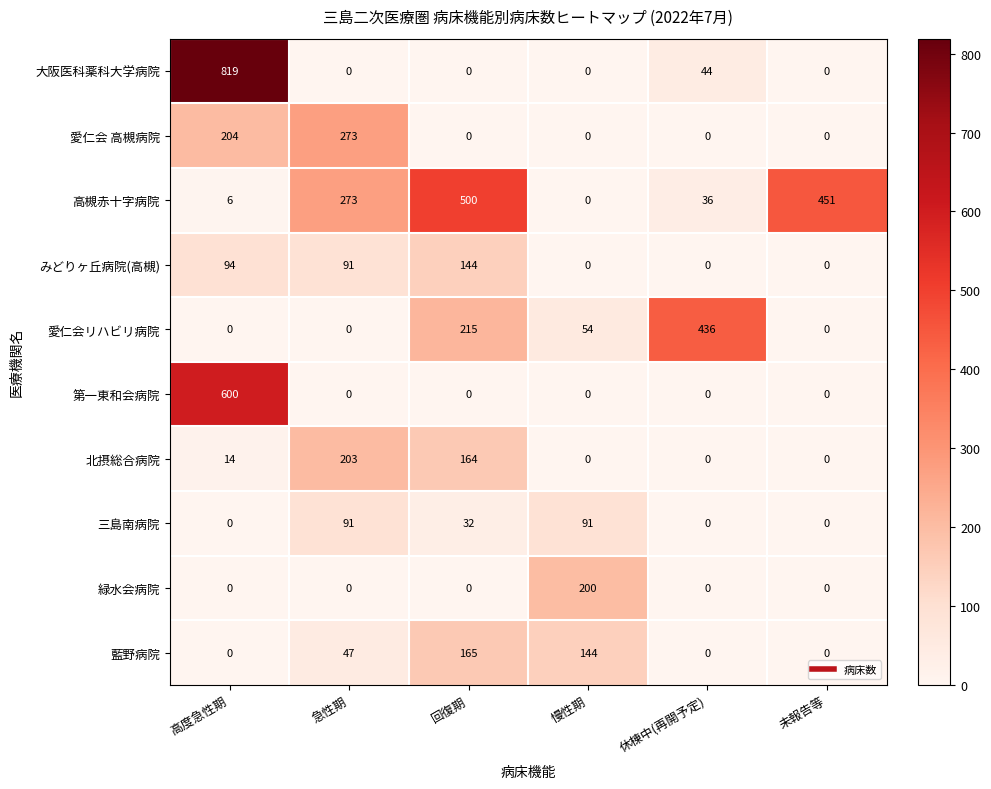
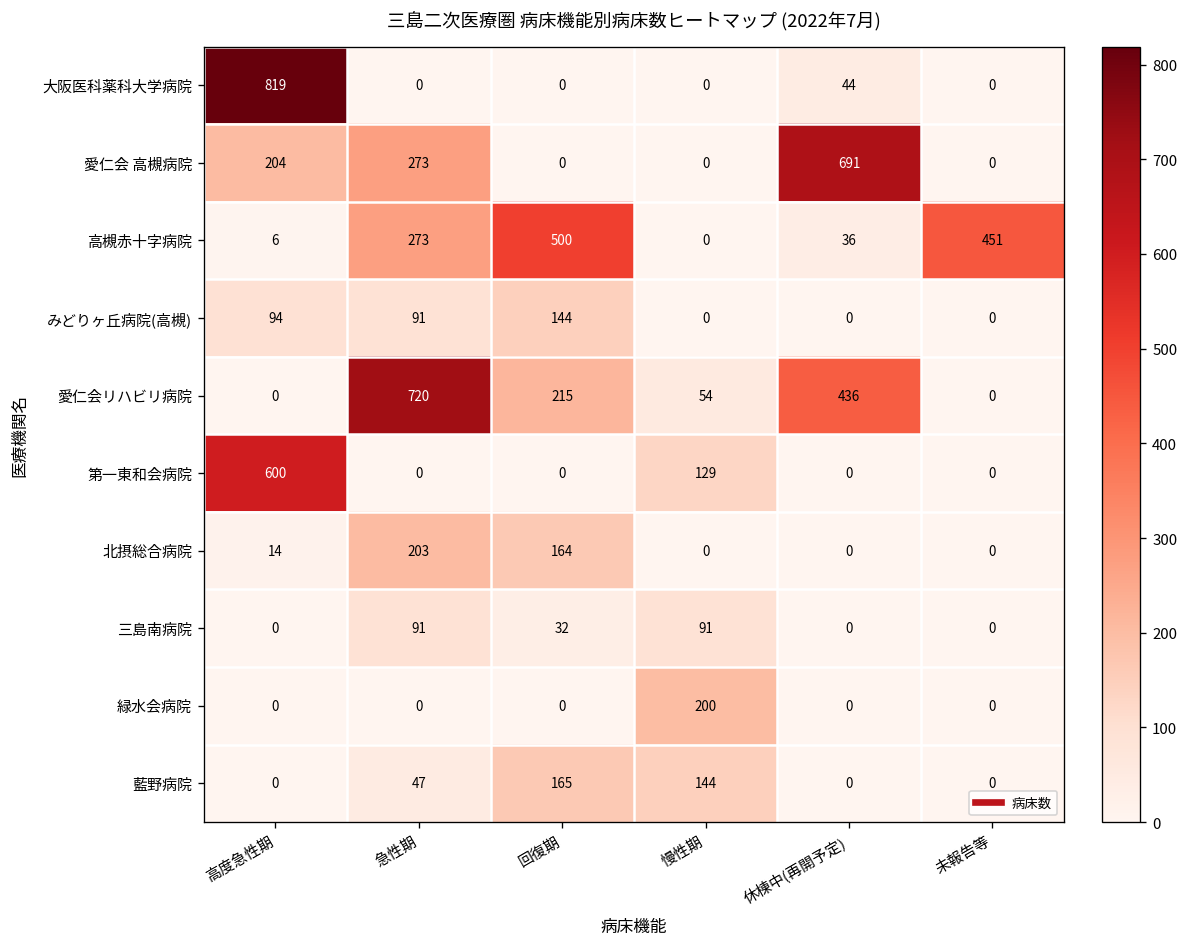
愛仁会 高槻病院, 休棟中(再開予定): 0 -> 691
愛仁会リハビリ病院, 急性期: 0 -> 720
第一東和会病院, 慢性期: 0 -> 129
